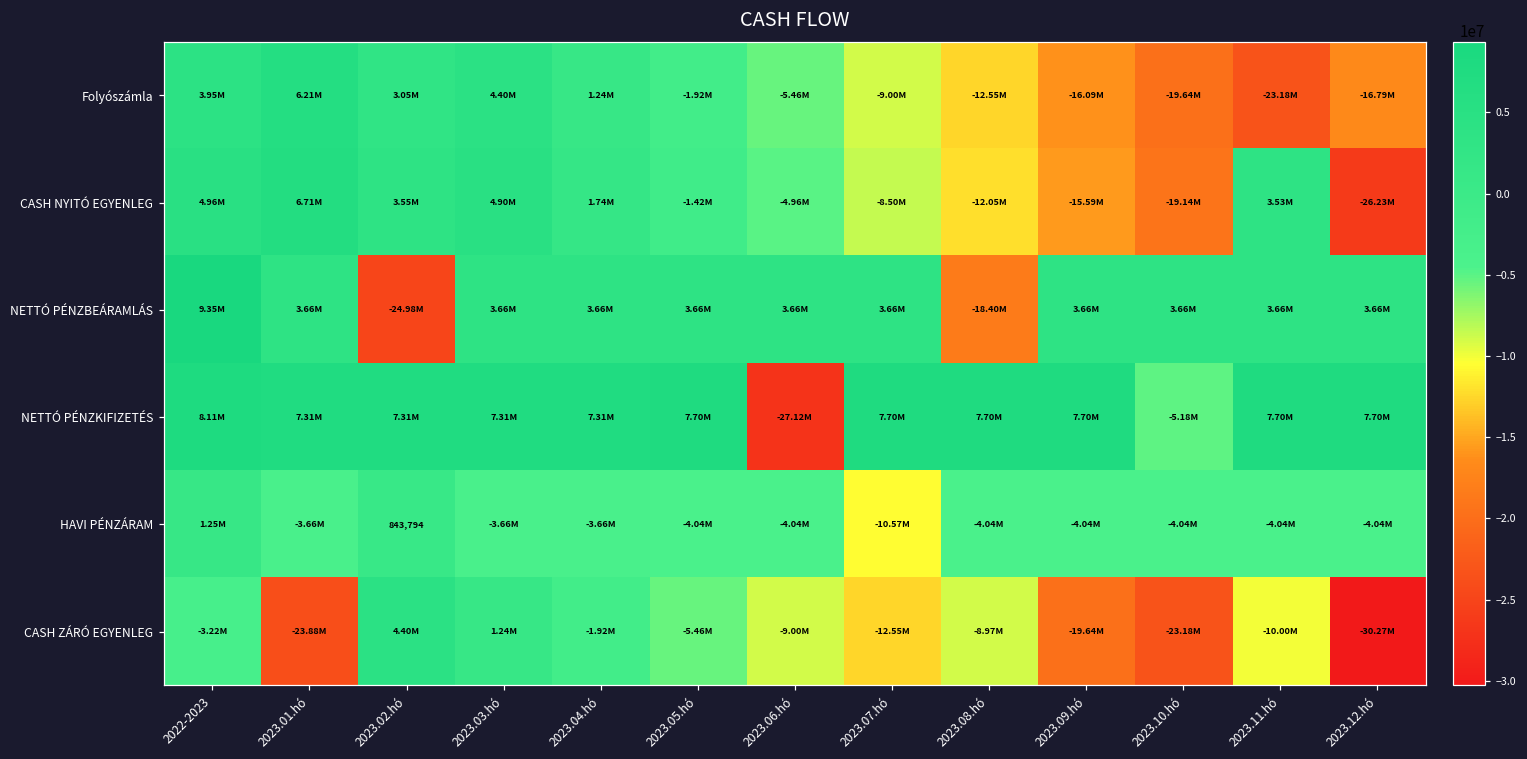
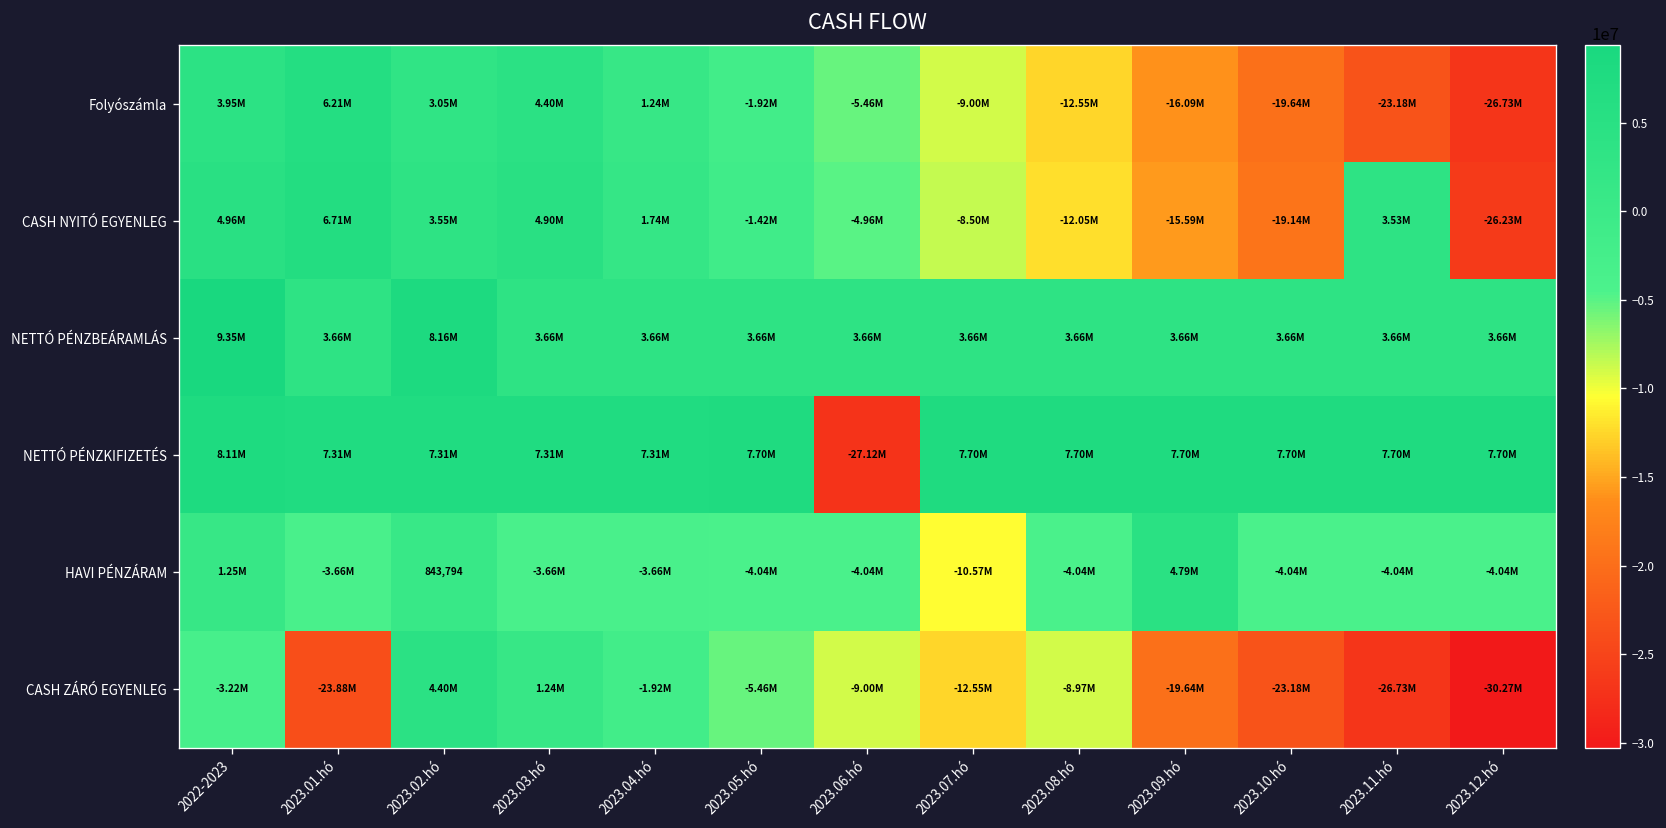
Folyószámla, 2023.12.hó: -16.79M -> -26.73M
NETTÓ PÉNZBEÁRAMLÁS, 2023.02.hó: -24.98M -> 8.16M
NETTÓ PÉNZBEÁRAMLÁS, 2023.08.hó: -18.40M -> 3.66M
NETTÓ PÉNZKIFIZETÉS, 2023.10.hó: -5.18M -> 7.70M
HAVI PÉNZÁRAM, 2023.09.hó: -4.04M -> 4.79M
CASH ZÁRÓ EGYENLEG, 2023.11.hó: -10.00M -> -26.73M
